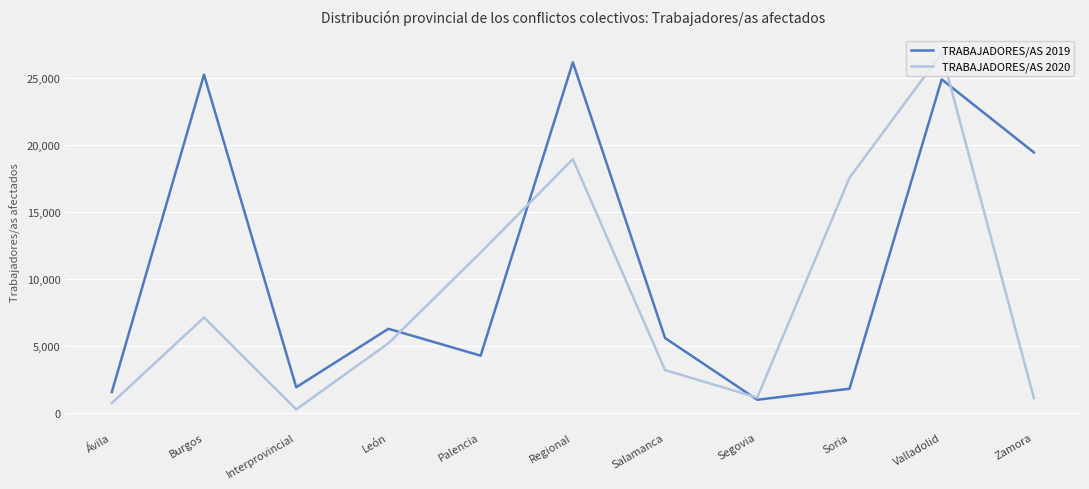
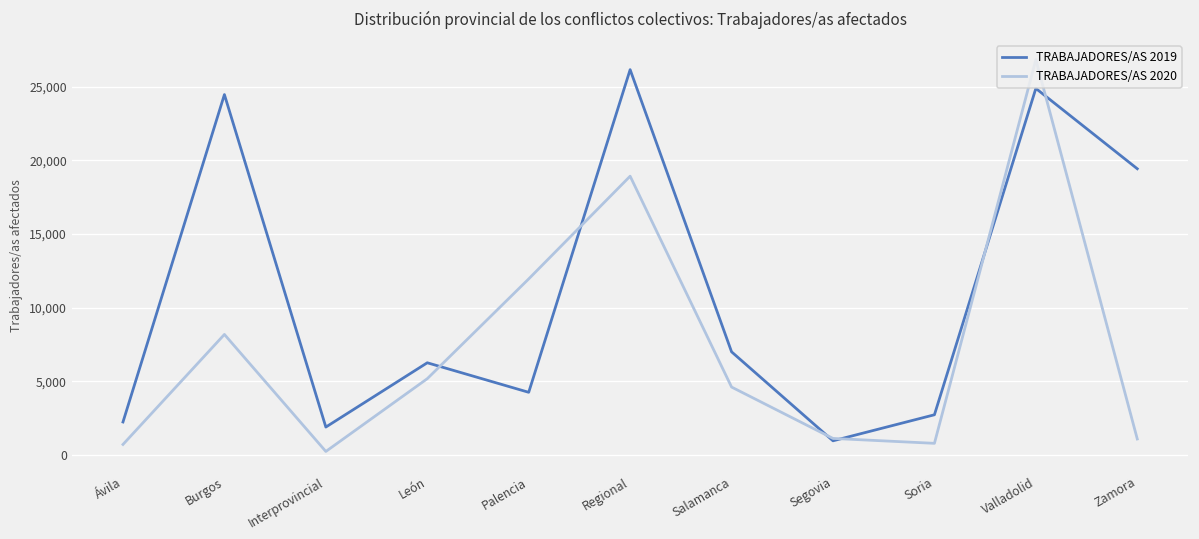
TRABAJADORES/AS 2019, Ávila: 1,500 -> 2,200
TRABAJADORES/AS 2019, Burgos: 25,200 -> 24,500
TRABAJADORES/AS 2020, Burgos: 7,100 -> 8,200
TRABAJADORES/AS 2019, Salamanca: 5,600 -> 7,000
TRABAJADORES/AS 2020, Salamanca: 3,200 -> 4,600
TRABAJADORES/AS 2019, Soria: 1,800 -> 2,700
TRABAJADORES/AS 2020, Soria: 17,500 -> 800
